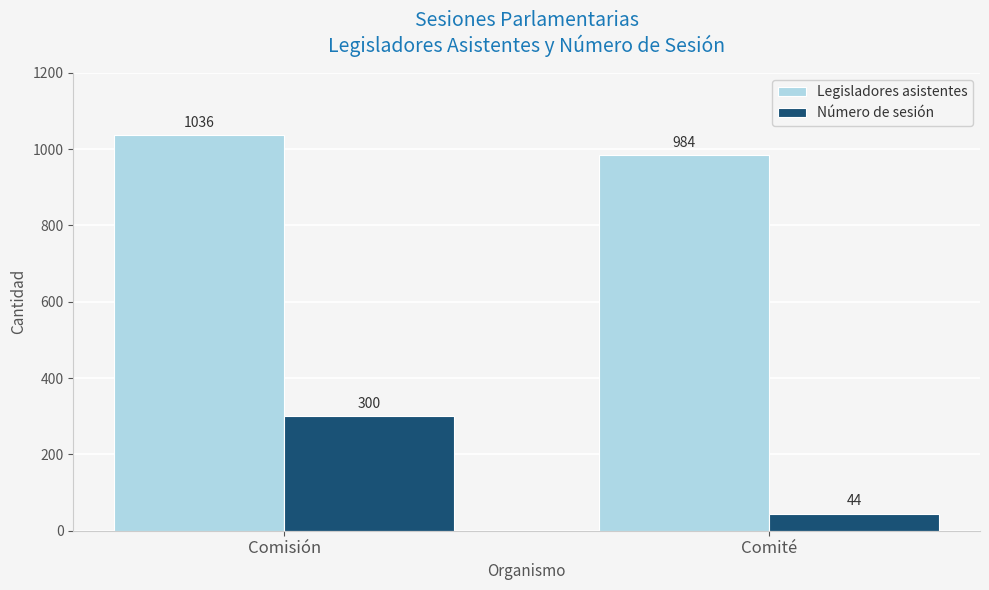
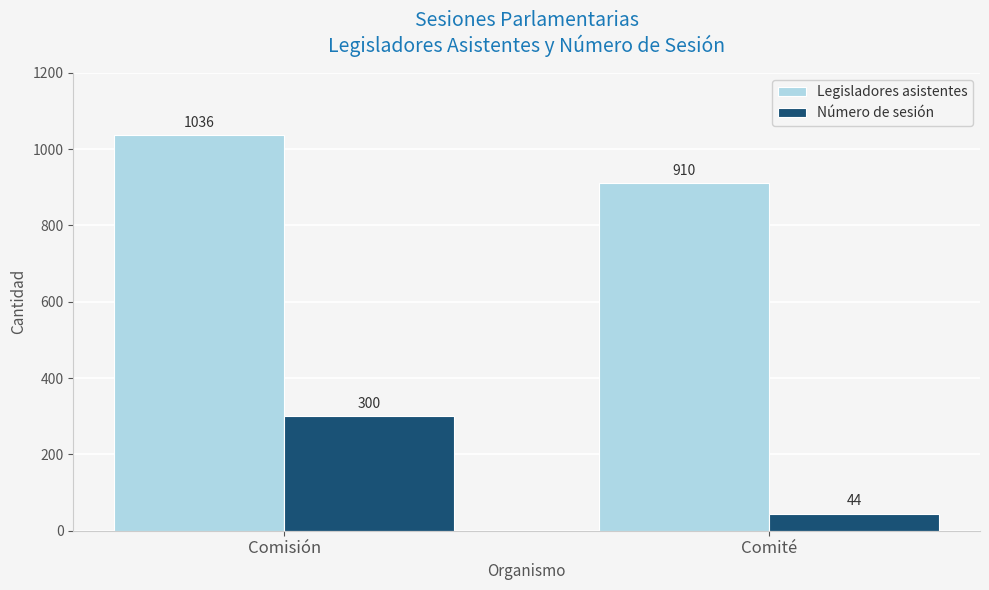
Legisladores asistentes, Comité: 984 -> 910
